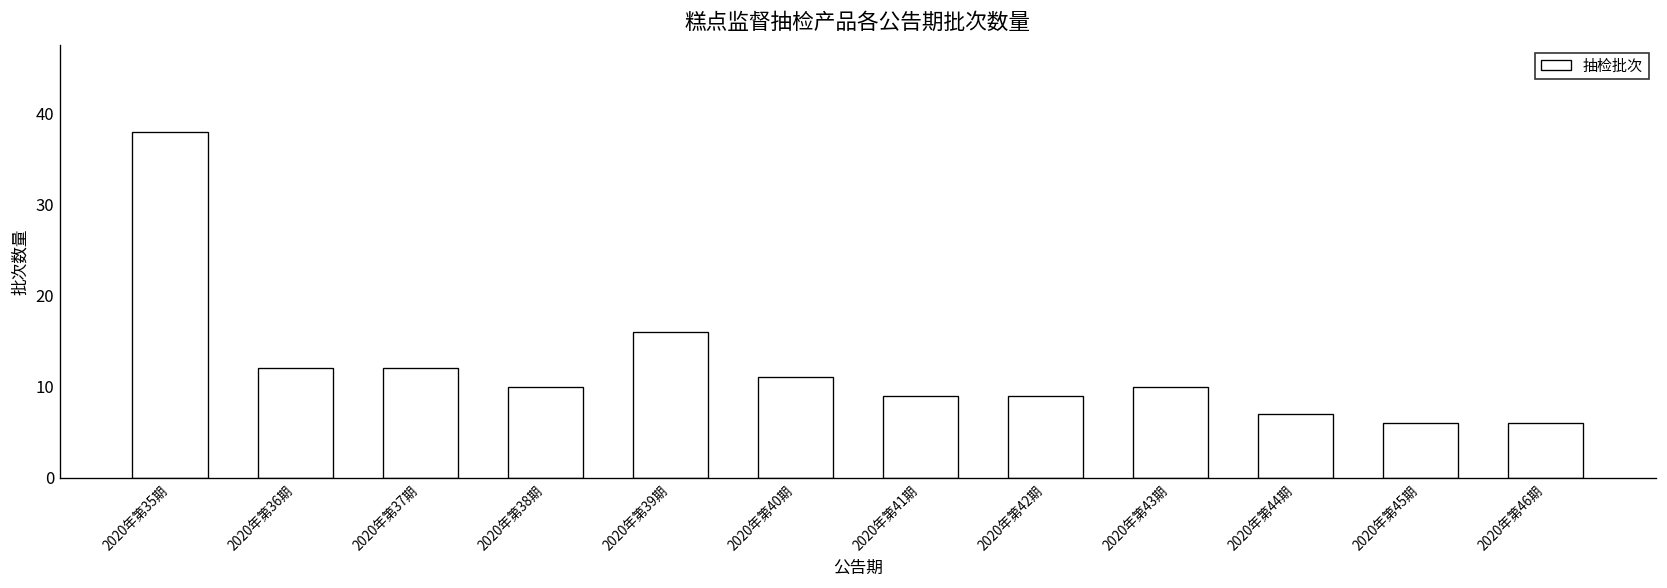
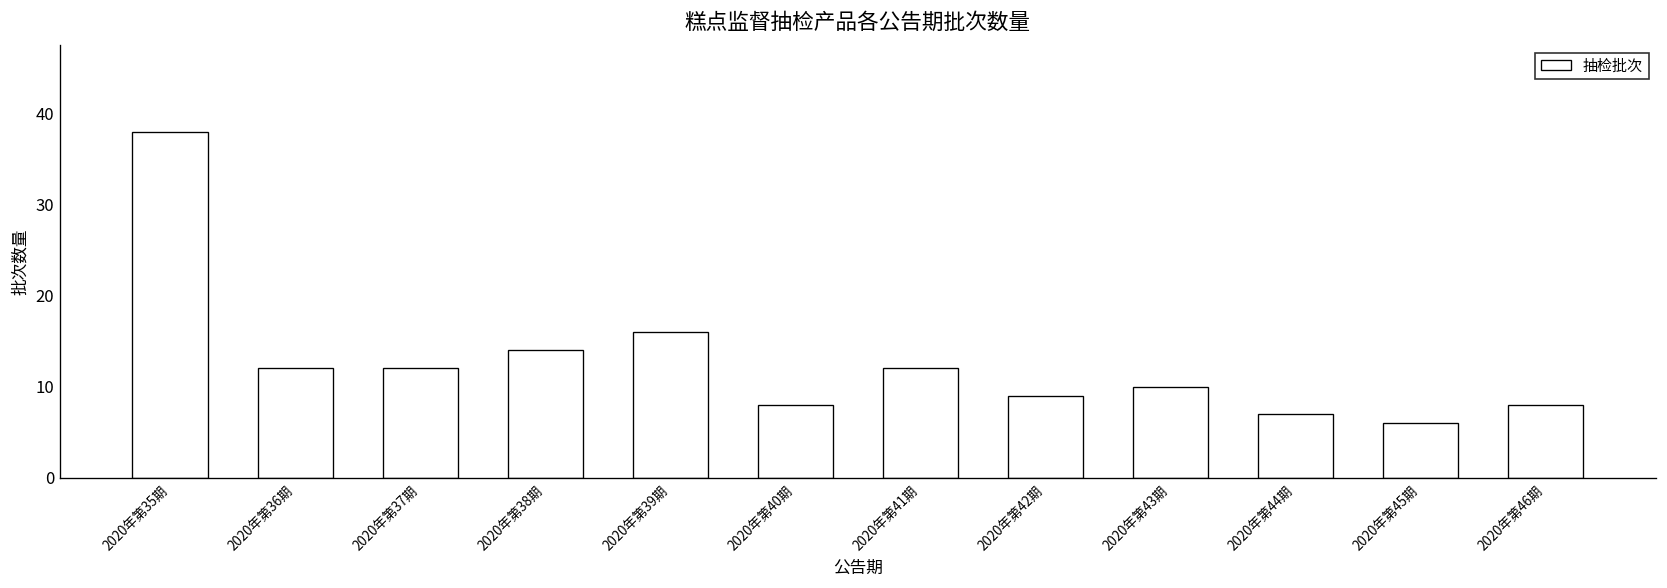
2020年第38期: 10 -> 14
2020年第40期: 11 -> 8
2020年第41期: 9 -> 12
2020年第46期: 6 -> 8
